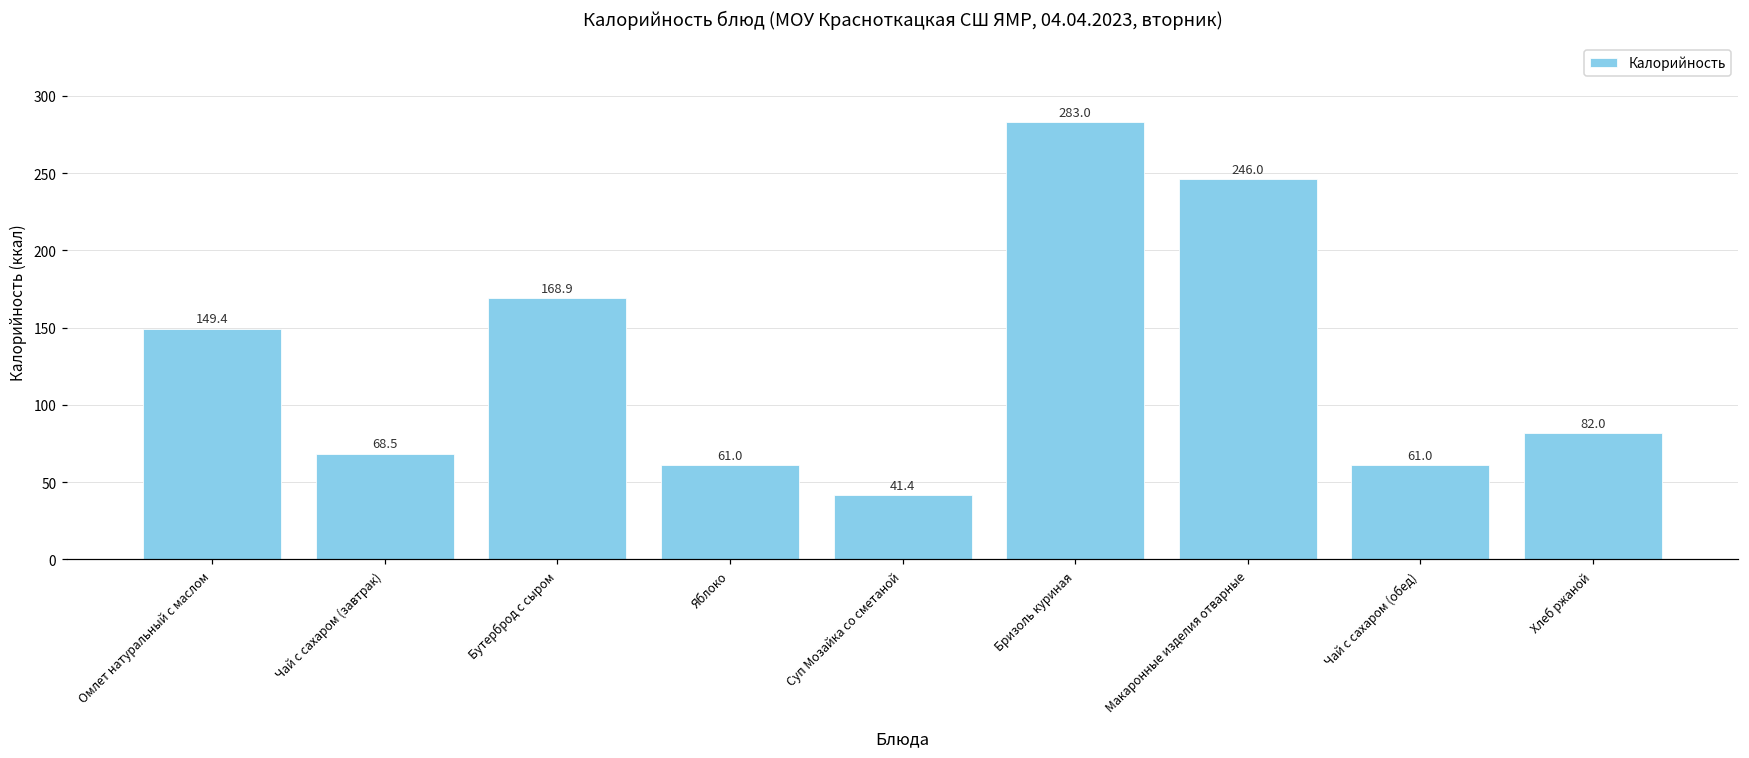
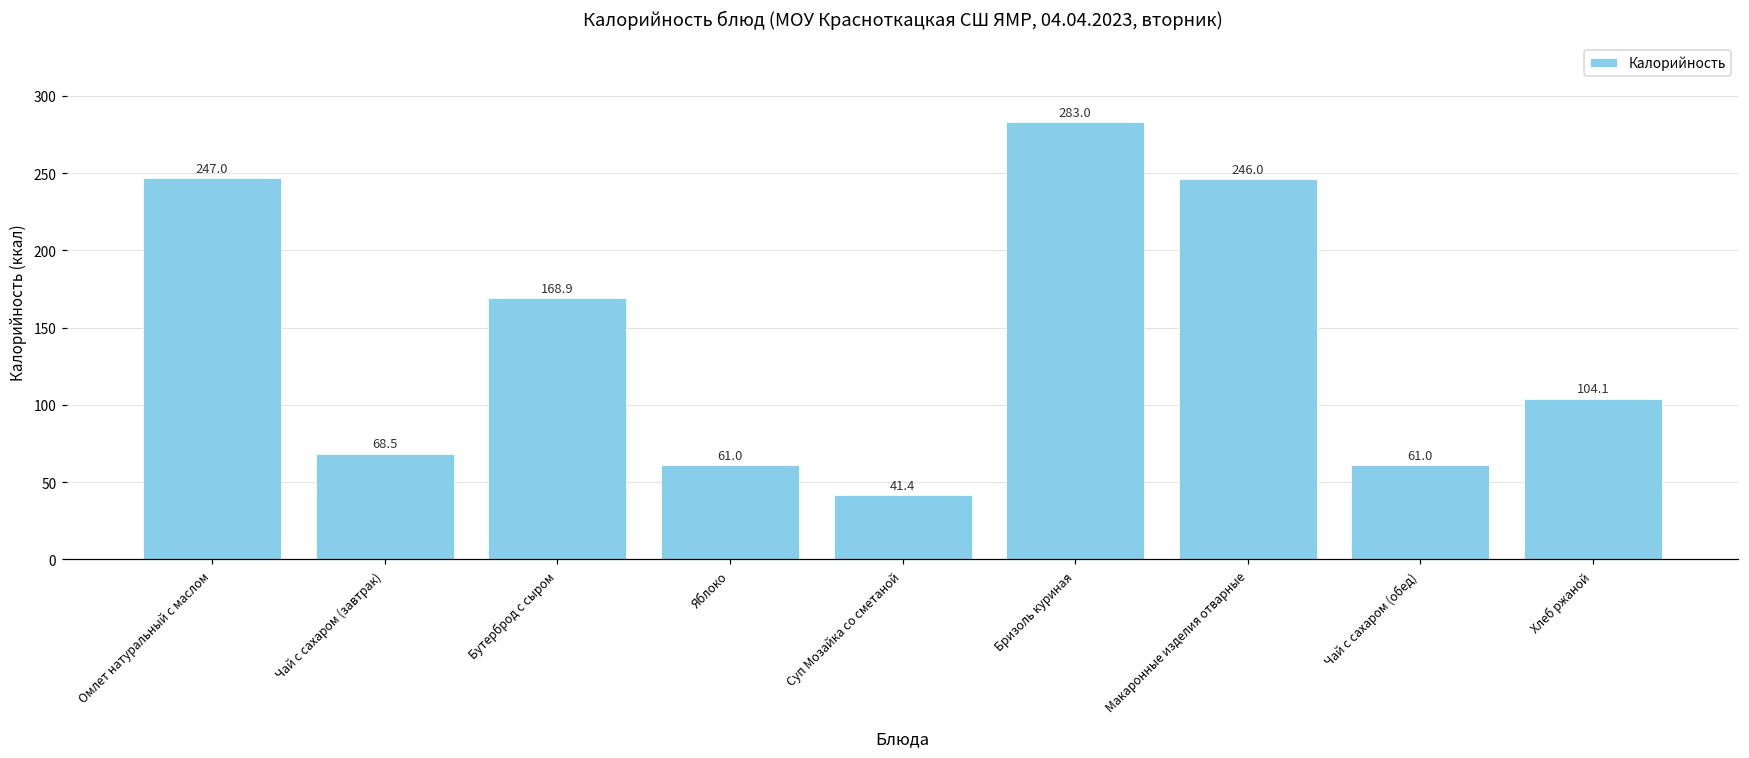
Омлет натуральный с маслом: 149.4 -> 247.0
Хлеб ржаной: 82.0 -> 104.1
